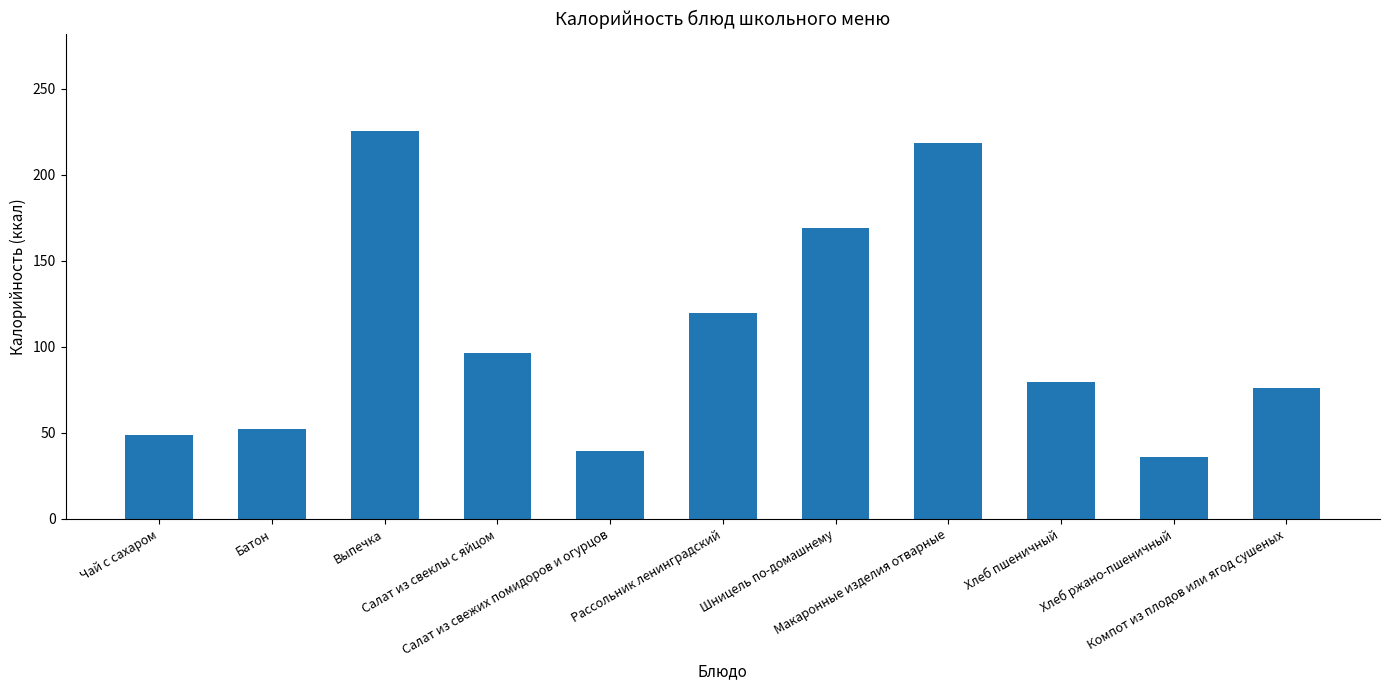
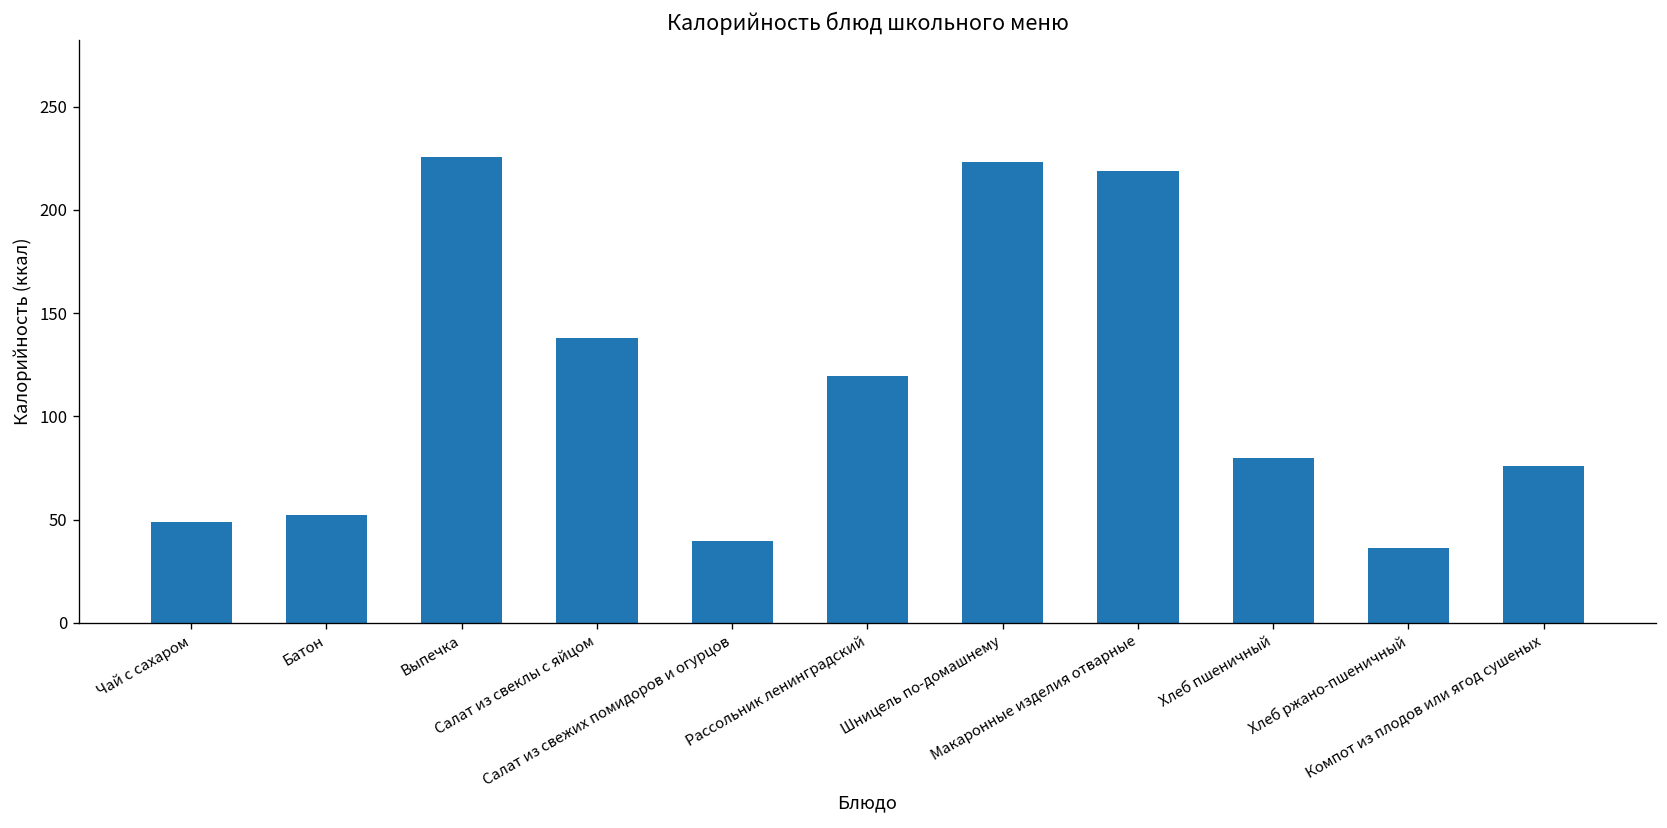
Салат из свеклы с яйцом: 96 -> 138
Шницель по-домашнему: 169 -> 223
